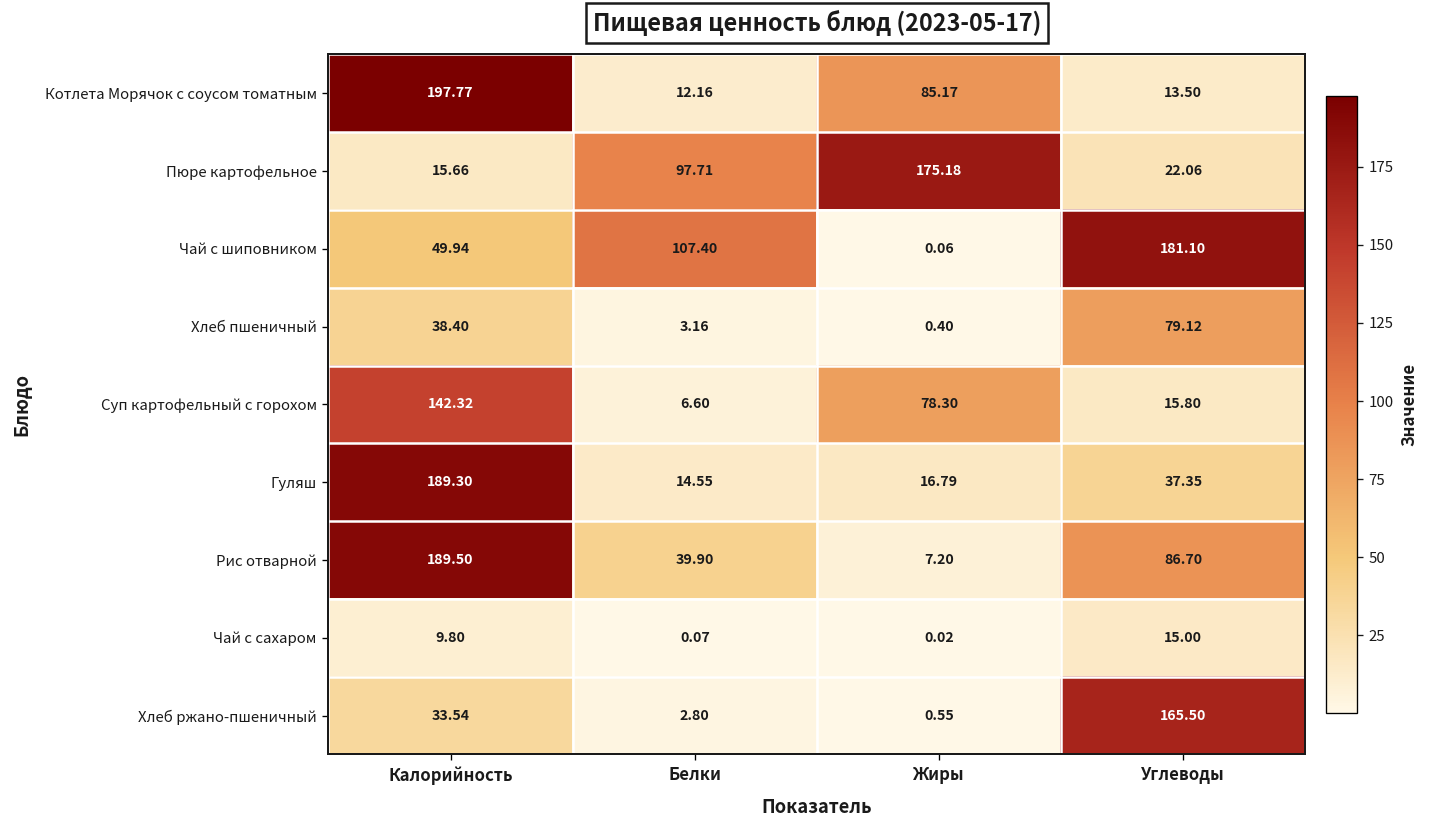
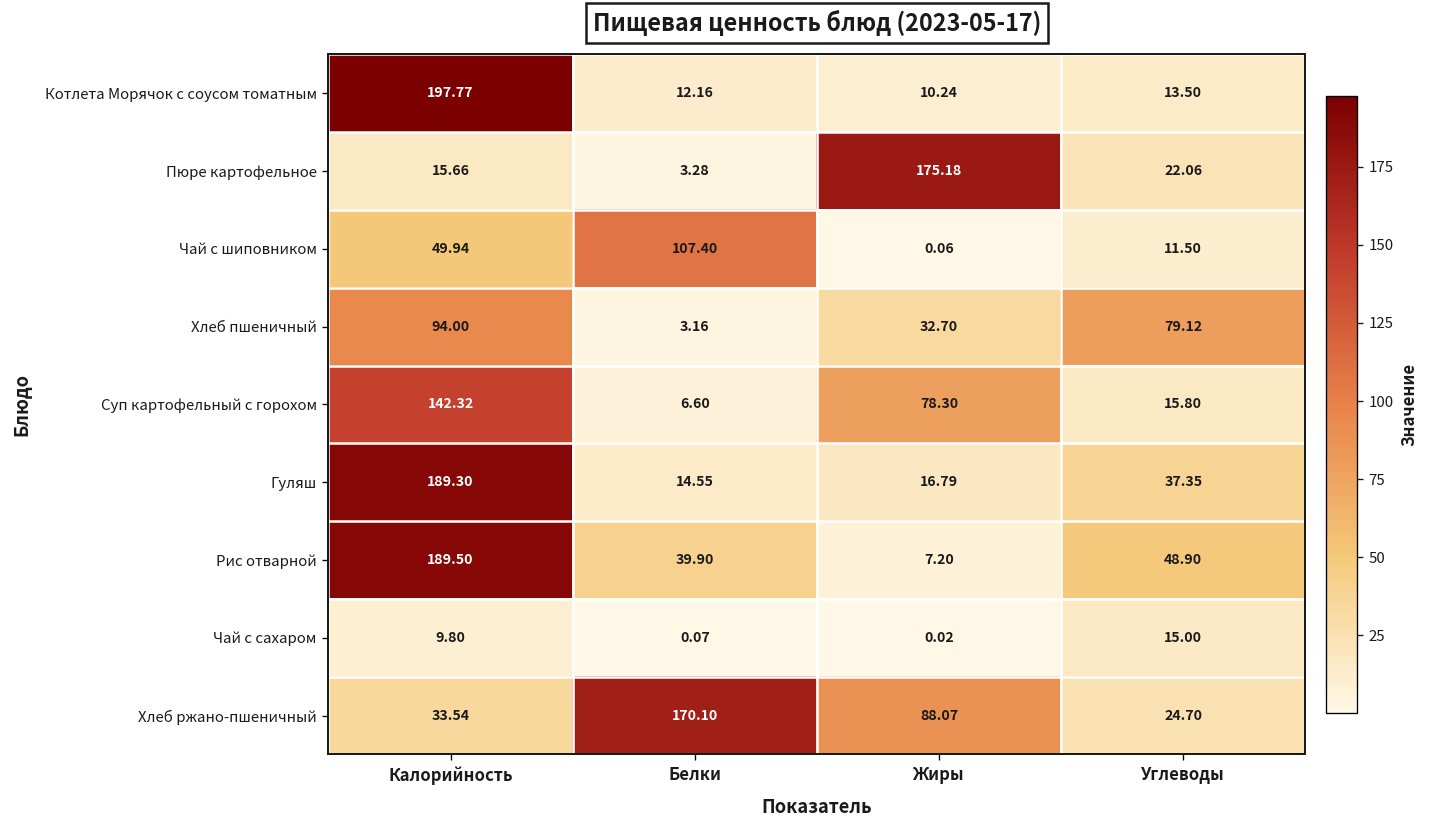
Котлета Морячок с соусом томатным, Жиры: 85.17 -> 10.24
Пюре картофельное, Белки: 97.71 -> 3.28
Чай с шиповником, Углеводы: 181.10 -> 11.50
Хлеб пшеничный, Калорийность: 38.40 -> 94.00
Хлеб пшеничный, Жиры: 0.40 -> 32.70
Рис отварной, Углеводы: 86.70 -> 48.90
Хлеб ржано-пшеничный, Белки: 2.80 -> 170.10
Хлеб ржано-пшеничный, Жиры: 0.55 -> 88.07
Хлеб ржано-пшеничный, Углеводы: 165.50 -> 24.70
